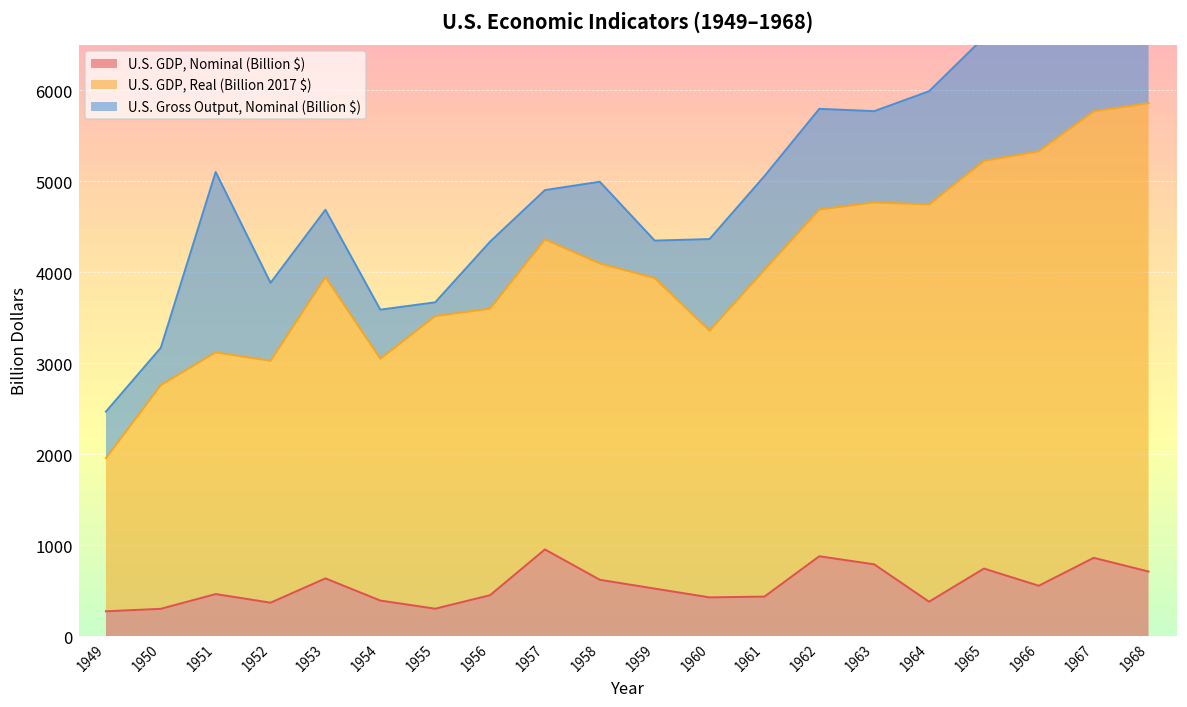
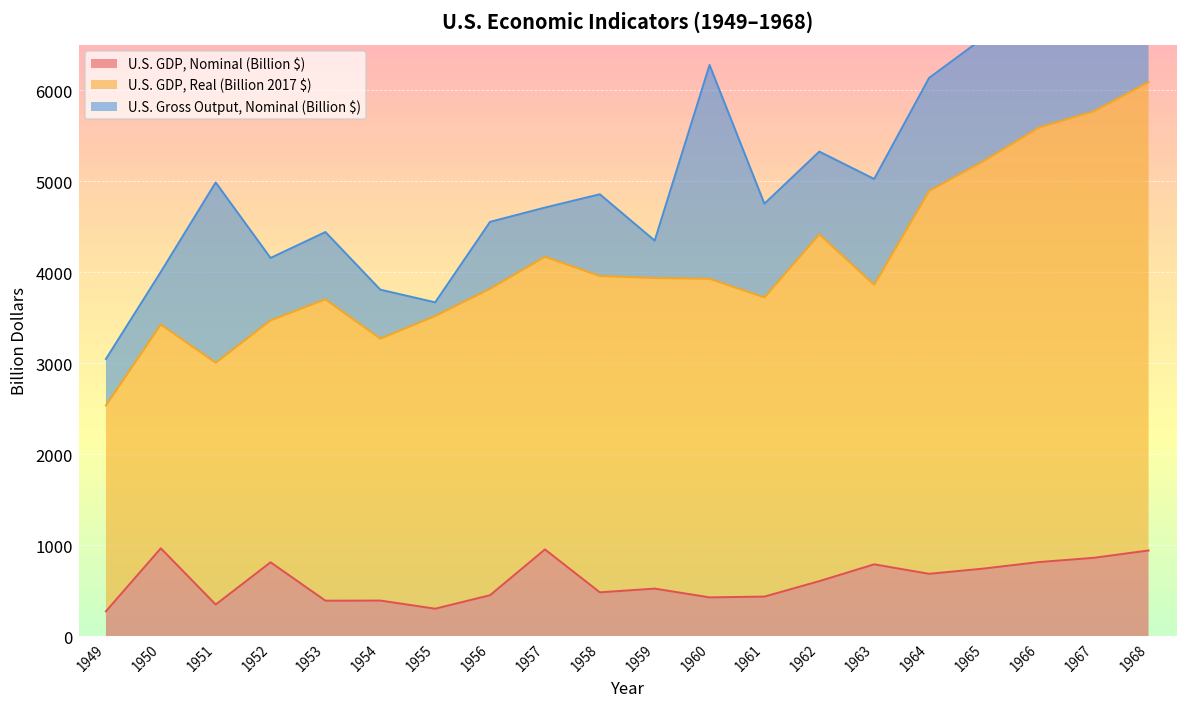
U.S. GDP, Real (Billion 2017 $), 1949: 1700 -> 2300
U.S. GDP, Nominal (Billion $), 1950: 300 -> 1000
U.S. Gross Output, Nominal (Billion $), 1950: 400 -> 600
U.S. GDP, Nominal (Billion $), 1951: 500 -> 300
U.S. GDP, Nominal (Billion $), 1952: 400 -> 800
U.S. Gross Output, Nominal (Billion $), 1952: 900 -> 700
U.S. GDP, Nominal (Billion $), 1953: 600 -> 400
U.S. GDP, Real (Billion 2017 $), 1954: 2700 -> 2900
U.S. GDP, Real (Billion 2017 $), 1956: 3100 -> 3400
U.S. GDP, Real (Billion 2017 $), 1957: 3400 -> 3200
U.S. GDP, Nominal (Billion $), 1958: 600 -> 500
U.S. GDP, Real (Billion 2017 $), 1960: 2900 -> 3500
U.S. Gross Output, Nominal (Billion $), 1960: 1000 -> 2300
U.S. GDP, Real (Billion 2017 $), 1961: 3600 -> 3300
U.S. GDP, Nominal (Billion $), 1962: 900 -> 600
U.S. Gross Output, Nominal (Billion $), 1962: 1100 -> 900
U.S. GDP, Real (Billion 2017 $), 1963: 4000 -> 3100
U.S. Gross Output, Nominal (Billion $), 1963: 1000 -> 1200
U.S. GDP, Nominal (Billion $), 1964: 400 -> 700
U.S. GDP, Real (Billion 2017 $), 1964: 4400 -> 4200
U.S. GDP, Nominal (Billion $), 1966: 600 -> 800
U.S. GDP, Nominal (Billion $), 1968: 700 -> 900
